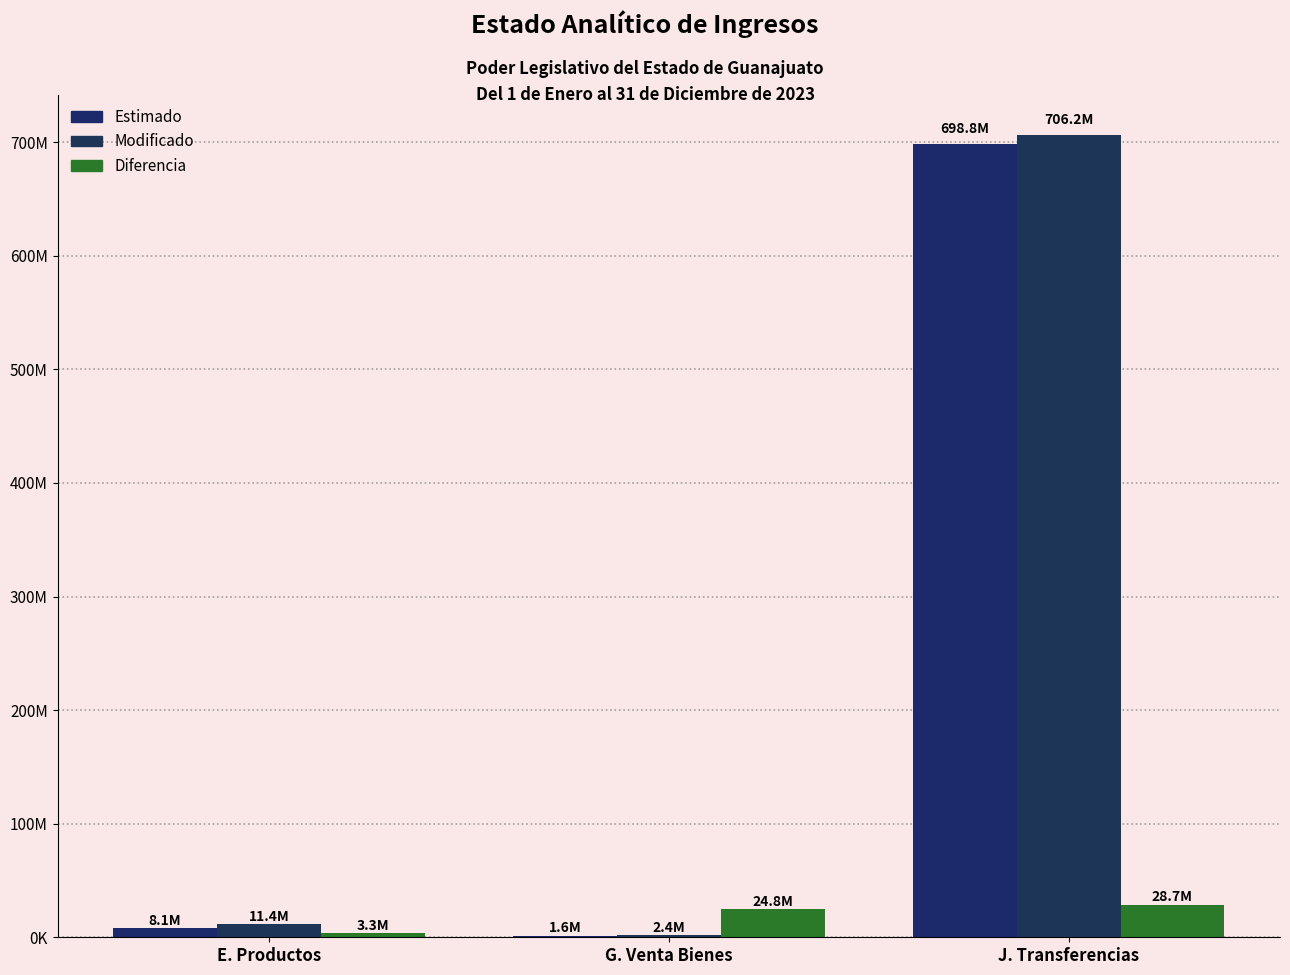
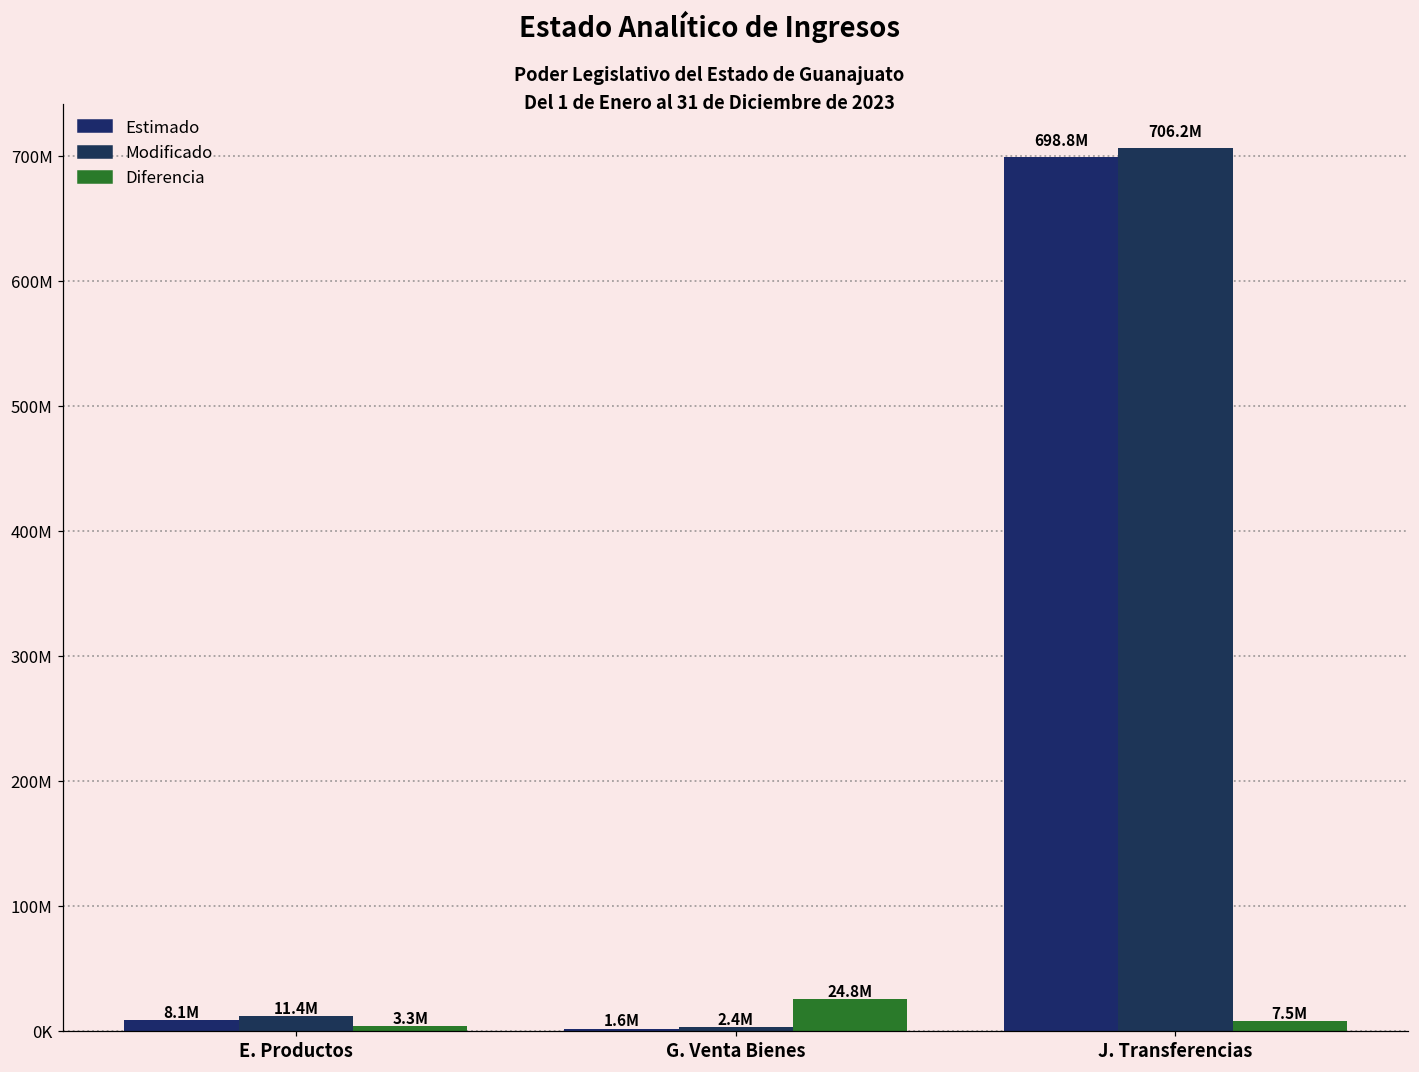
Diferencia, J. Transferencias: 28.7M -> 7.5M
